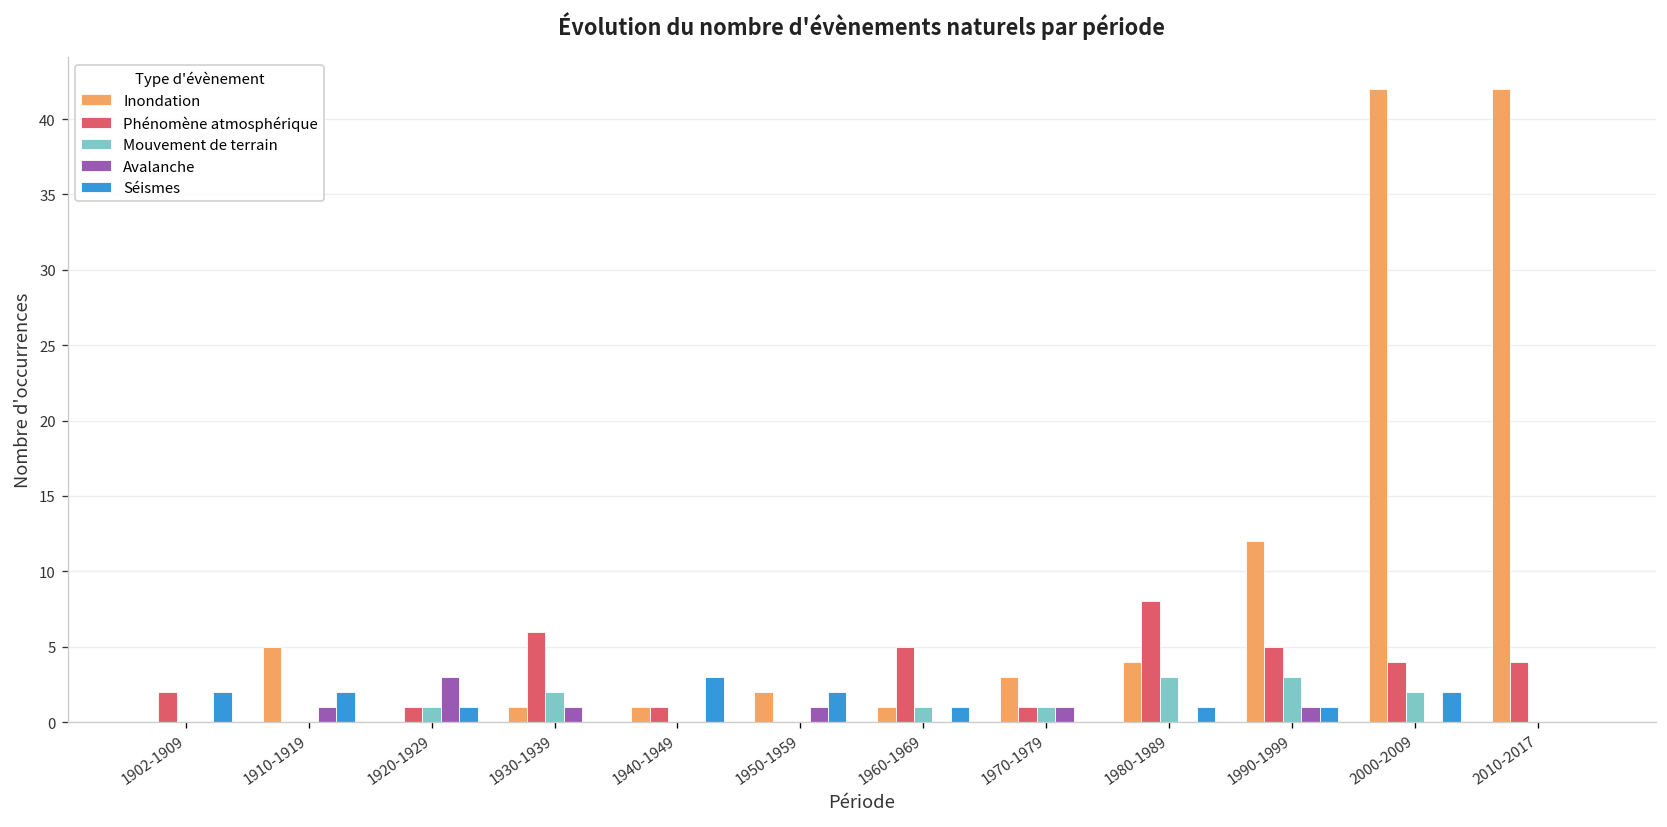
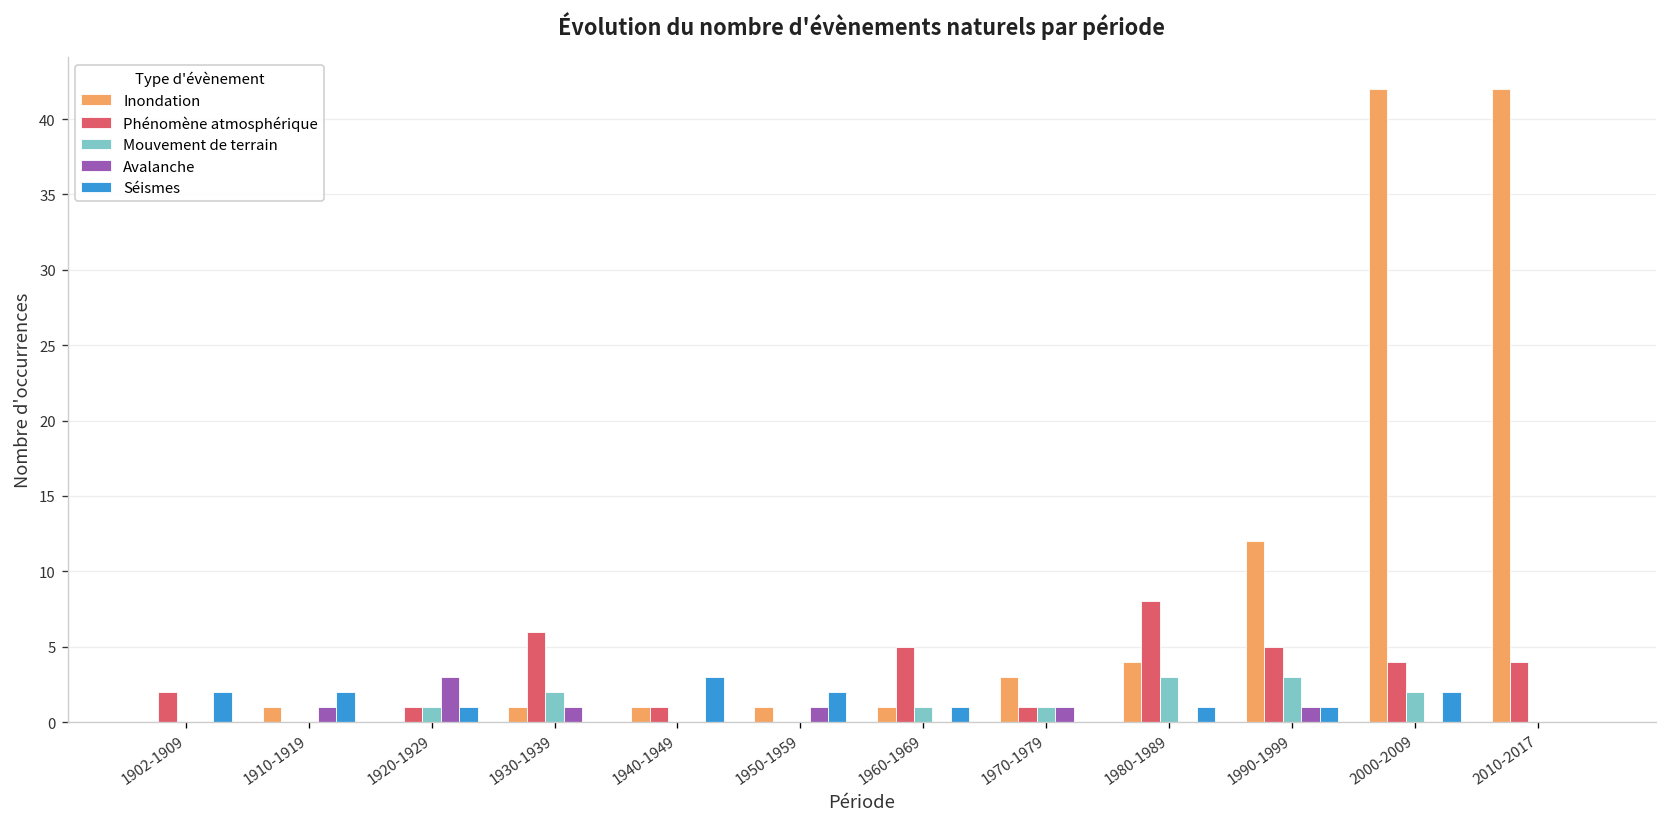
Inondation, 1910-1919: 5 -> 1
Inondation, 1950-1959: 2 -> 1
